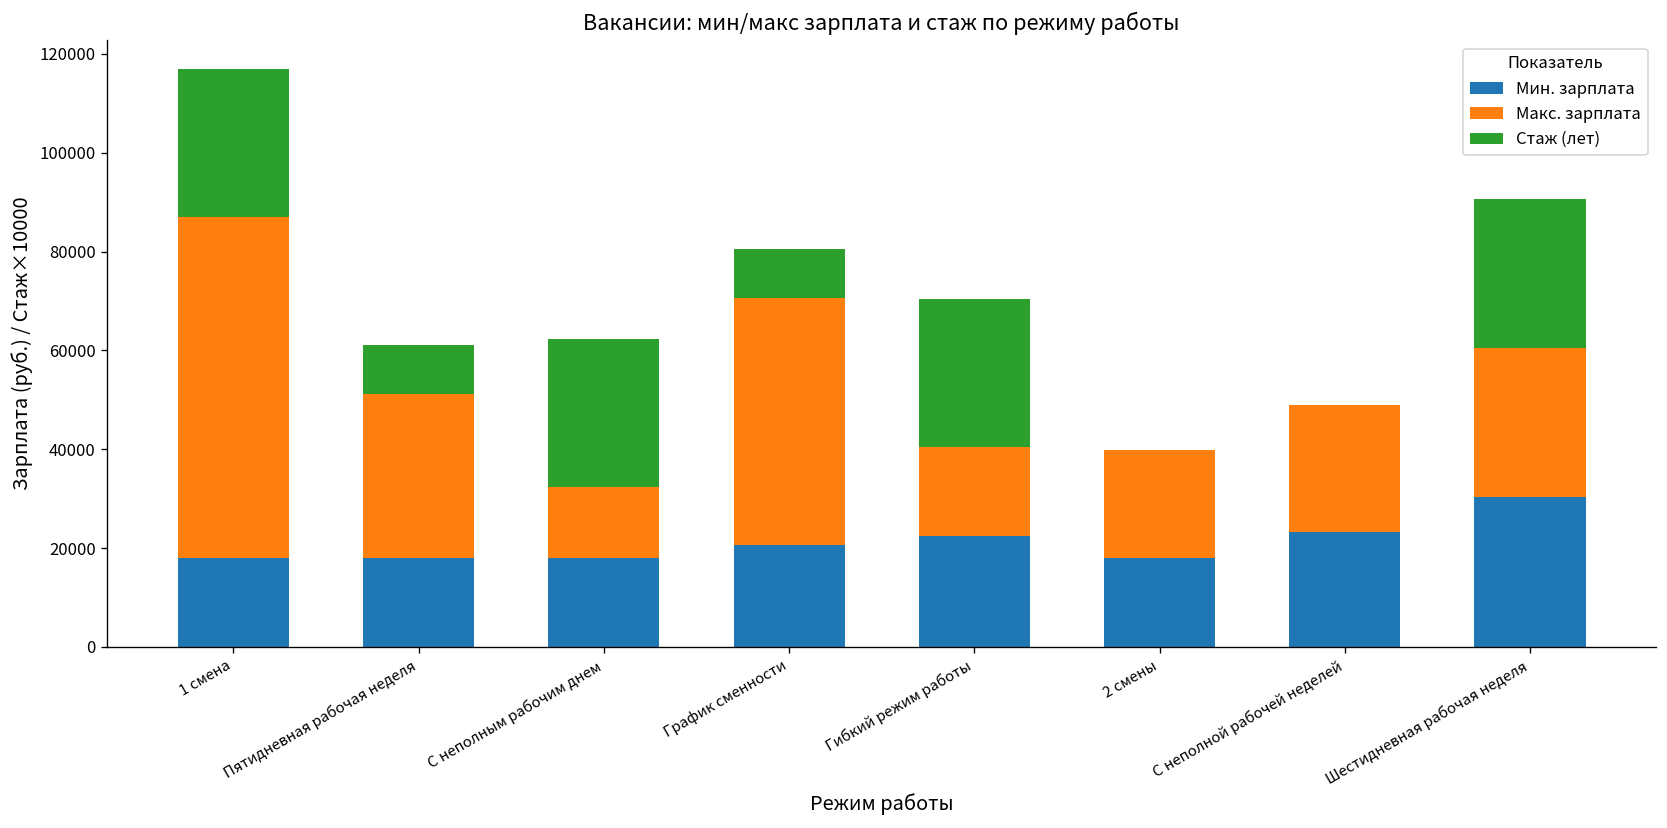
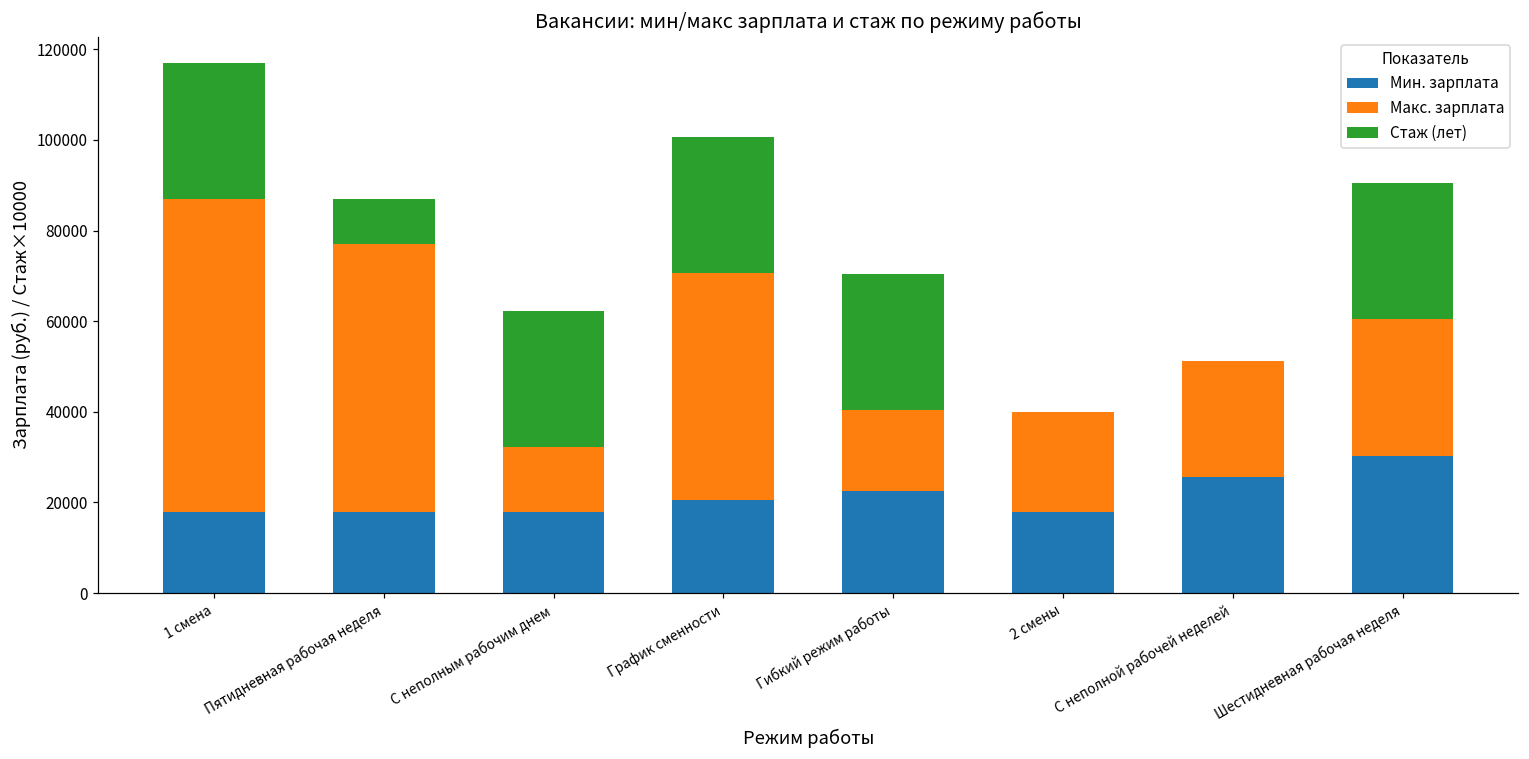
Макс. зарплата, Пятидневная рабочая неделя: 33000 -> 59000
Стаж (лет), График сменности: 10000 -> 30000
Мин. зарплата, С неполной рабочей неделей: 23000 -> 26000
